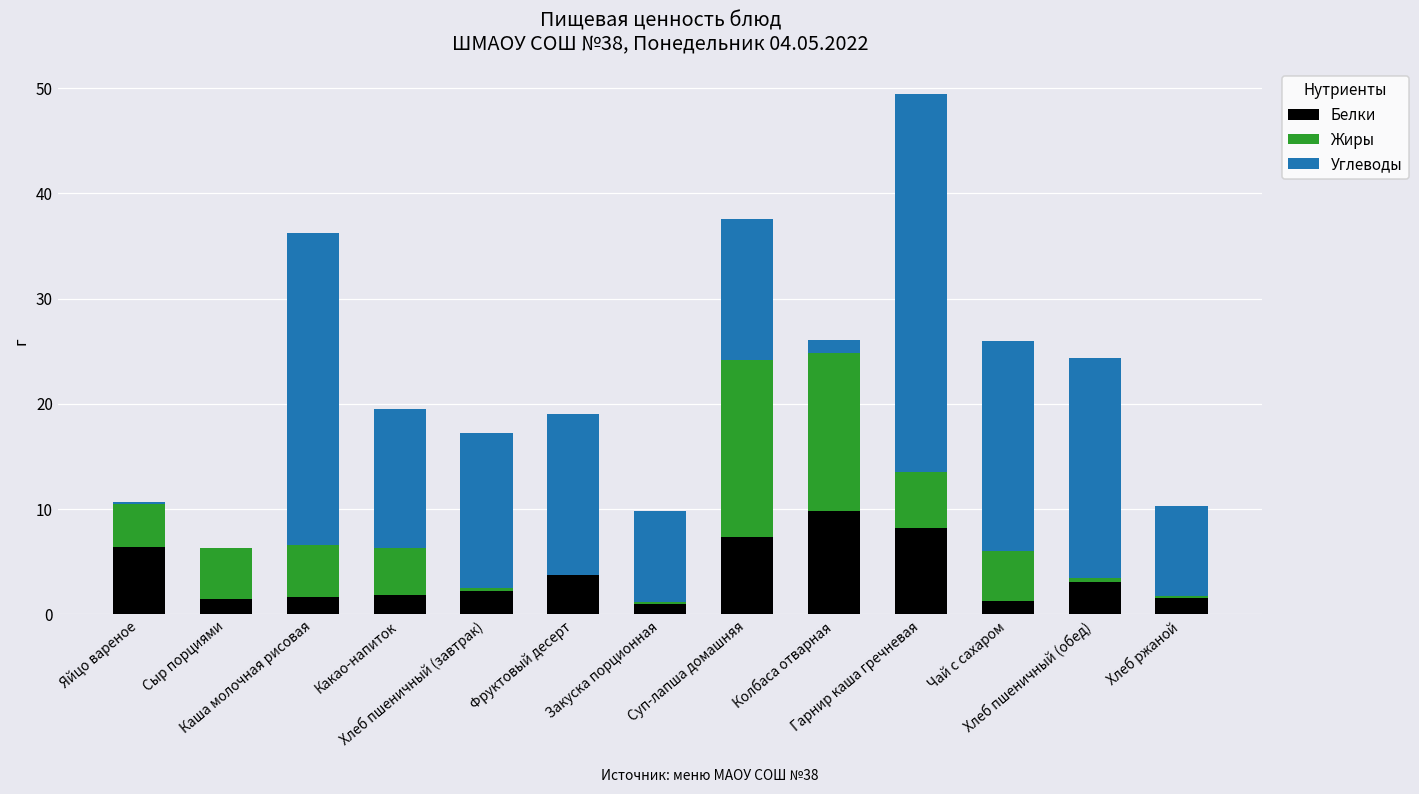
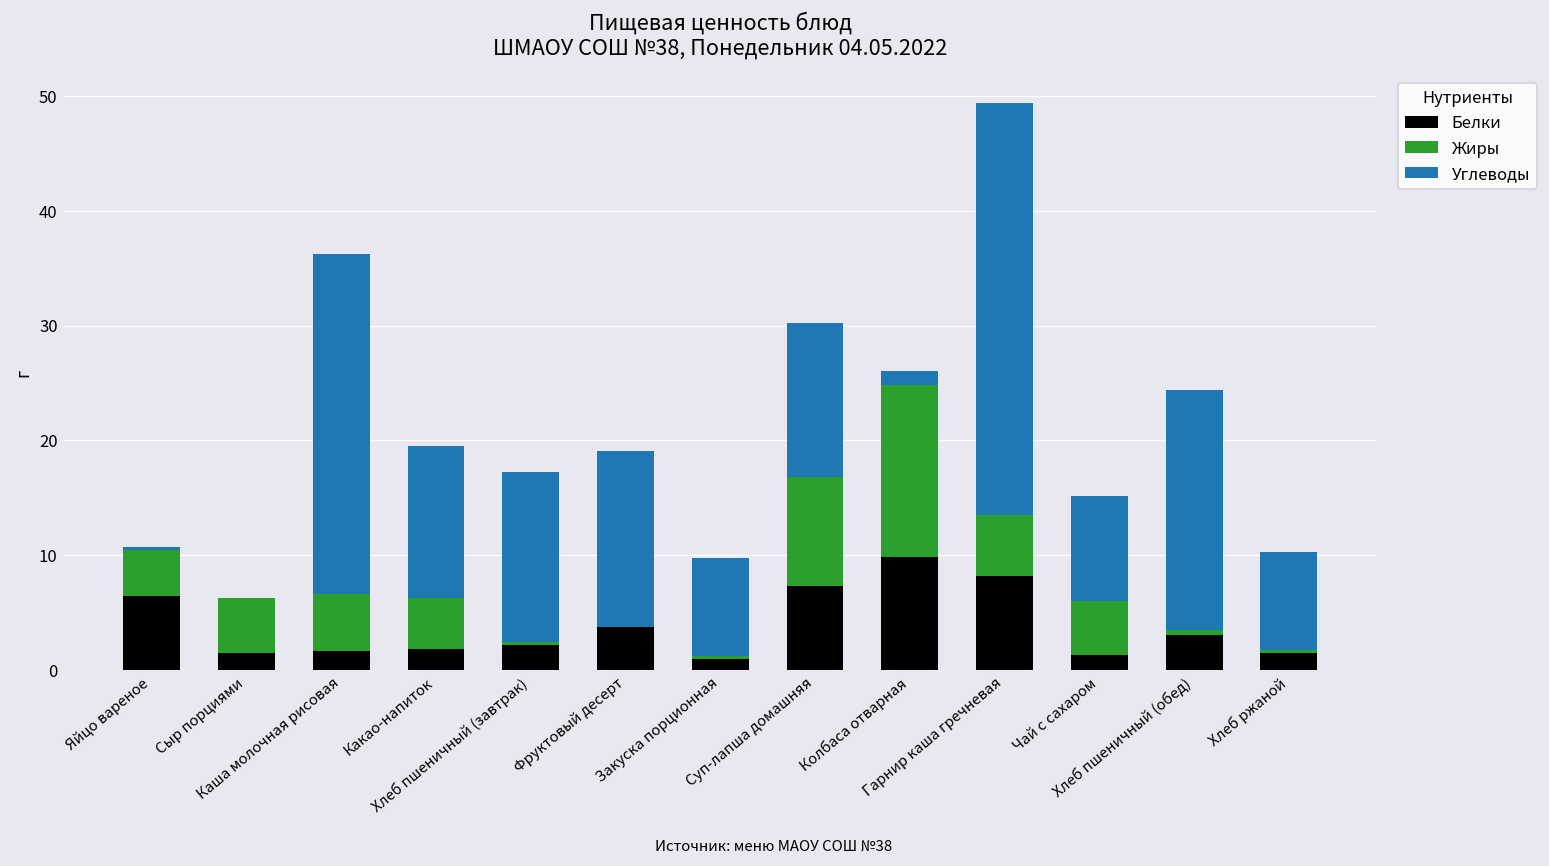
Жиры, Суп-лапша домашняя: 17 -> 10
Углеводы, Чай с сахаром: 20 -> 9
